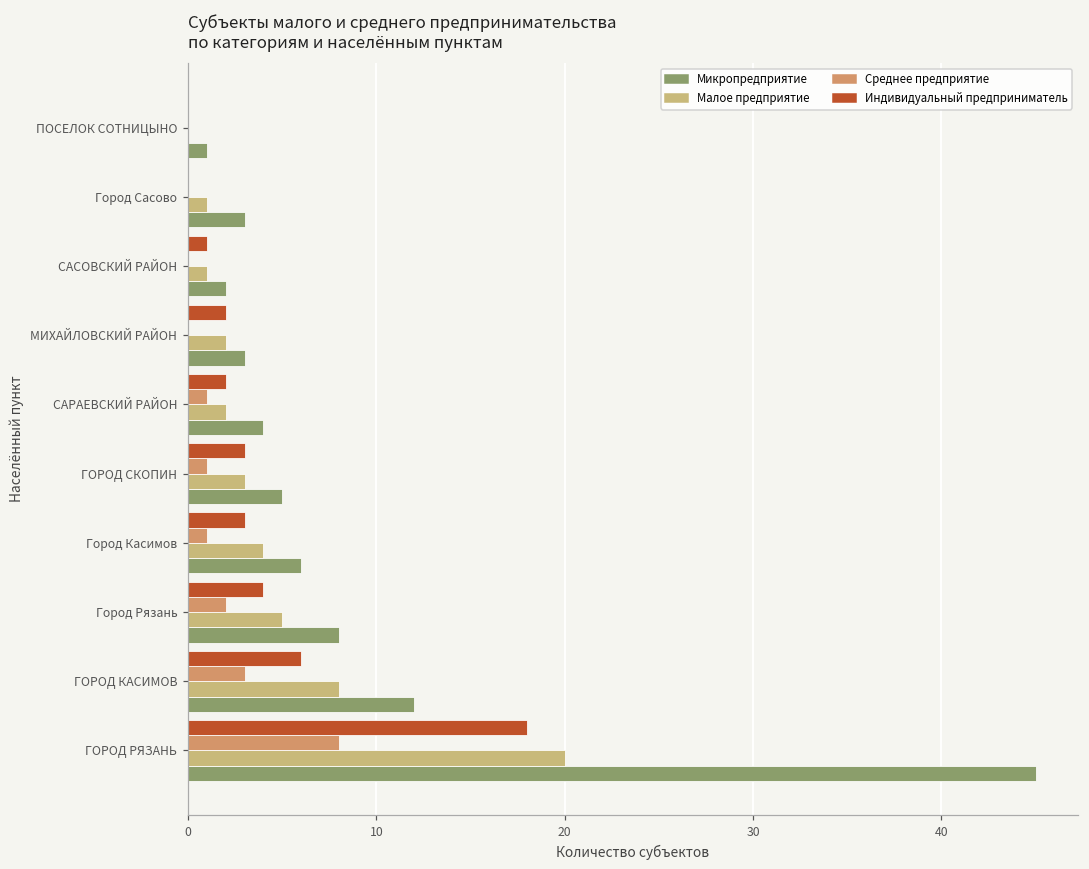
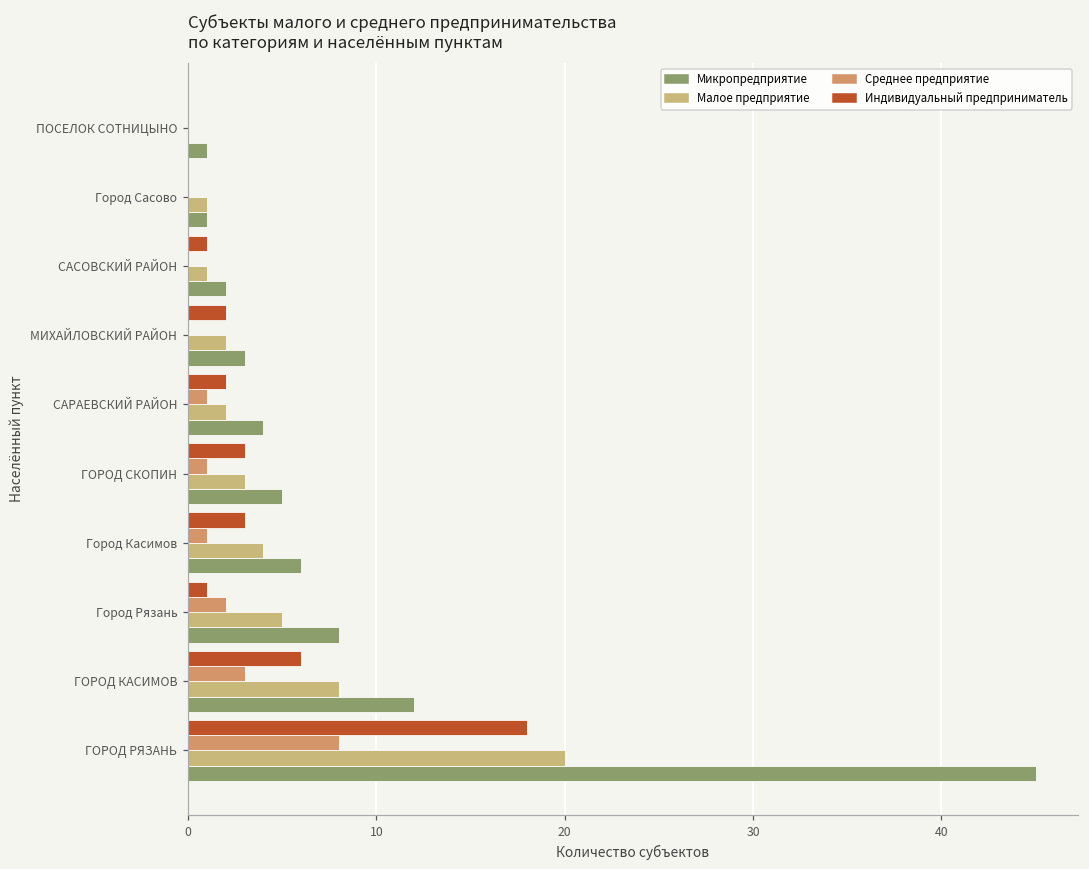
Микропредприятие, Город Сасово: 3 -> 1
Индивидуальный предприниматель, Город Рязань: 4 -> 1
